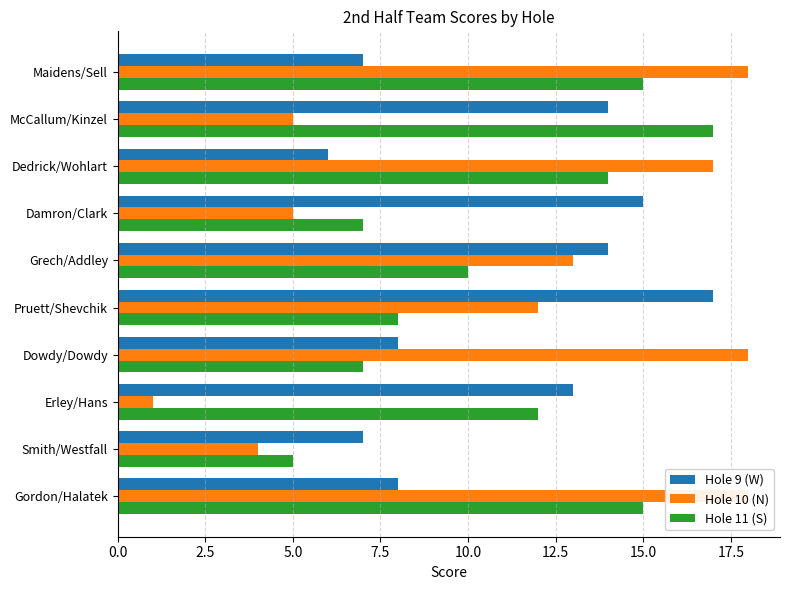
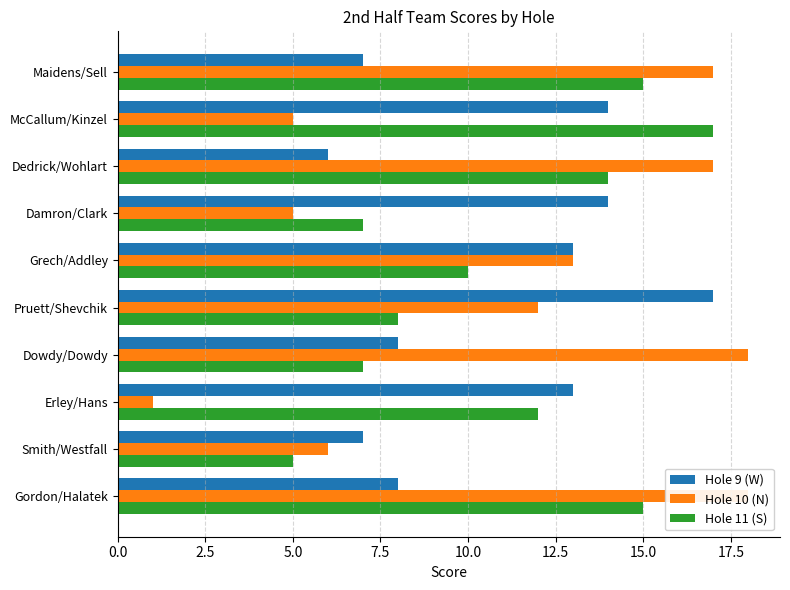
Hole 10 (N), Maidens/Sell: 18 -> 17
Hole 9 (W), Damron/Clark: 15 -> 14
Hole 9 (W), Grech/Addley: 14 -> 13
Hole 10 (N), Smith/Westfall: 4 -> 6
